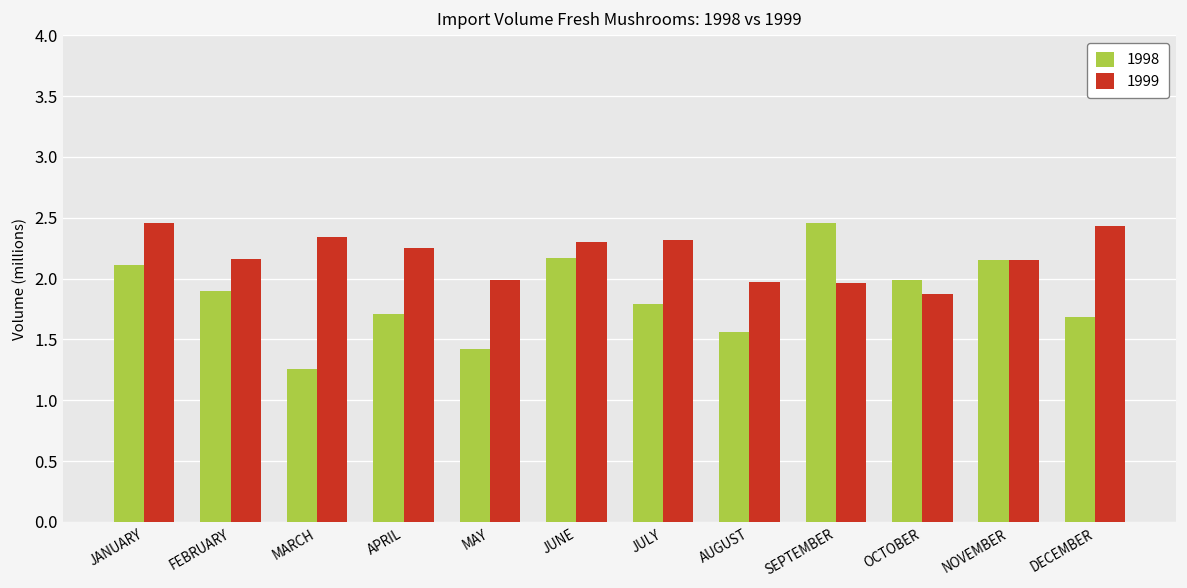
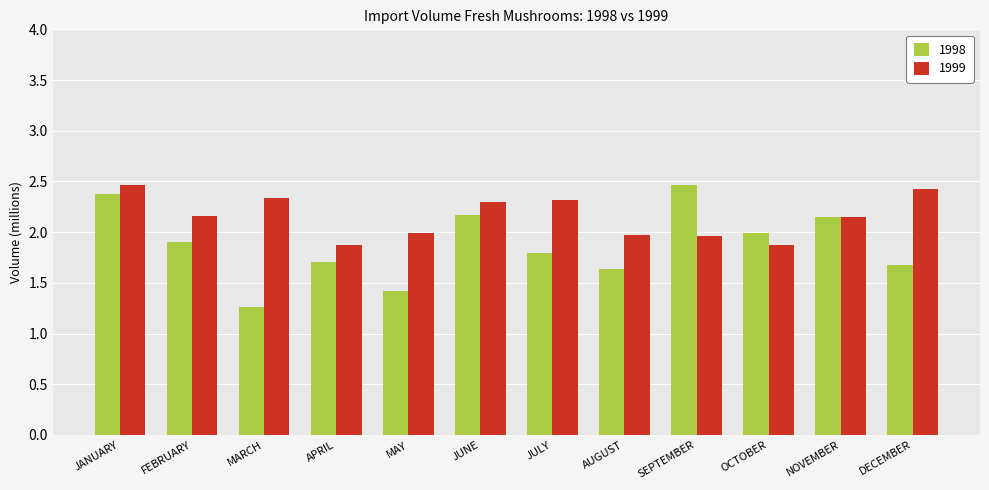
1998, JANUARY: 2.11 -> 2.38
1999, APRIL: 2.25 -> 1.87
1998, AUGUST: 1.56 -> 1.64
